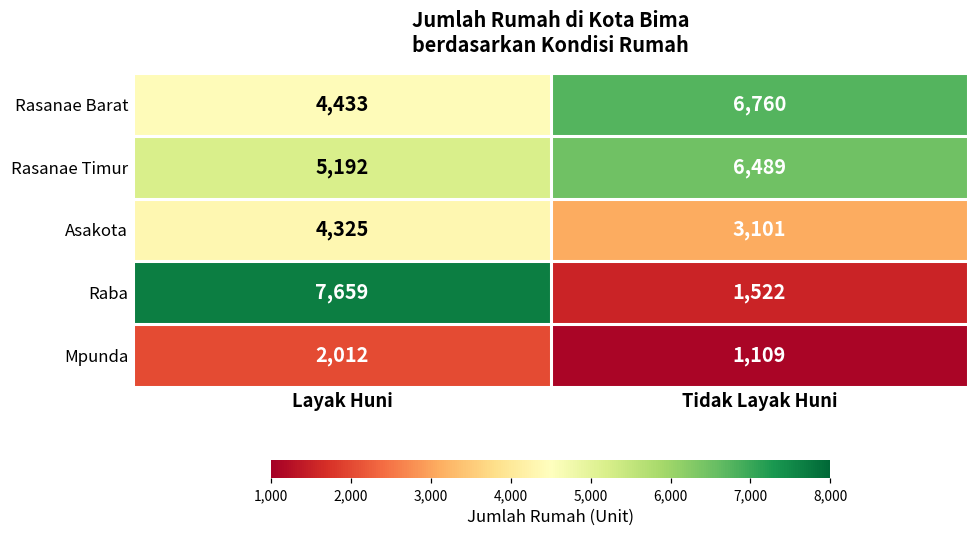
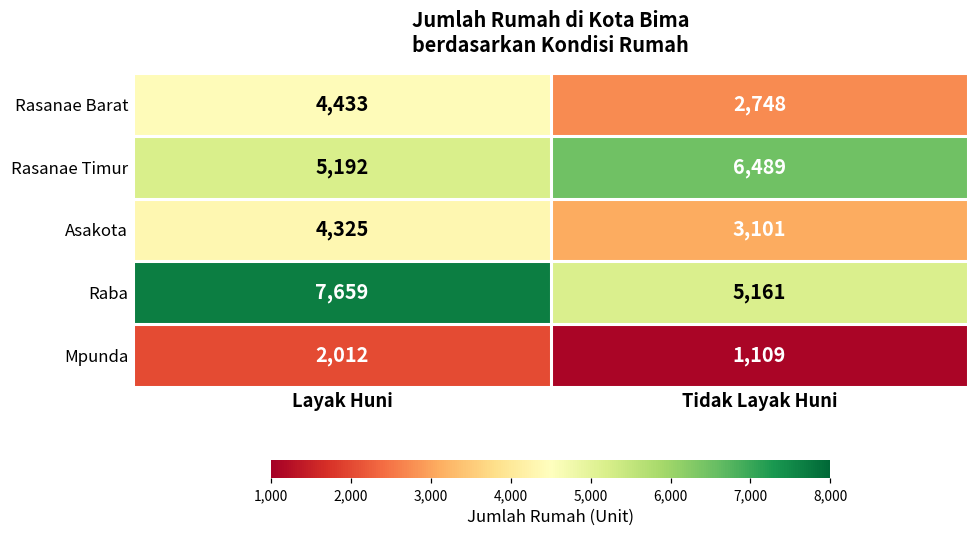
Rasanae Barat, Tidak Layak Huni: 6,760 -> 2,748
Raba, Tidak Layak Huni: 1,522 -> 5,161
